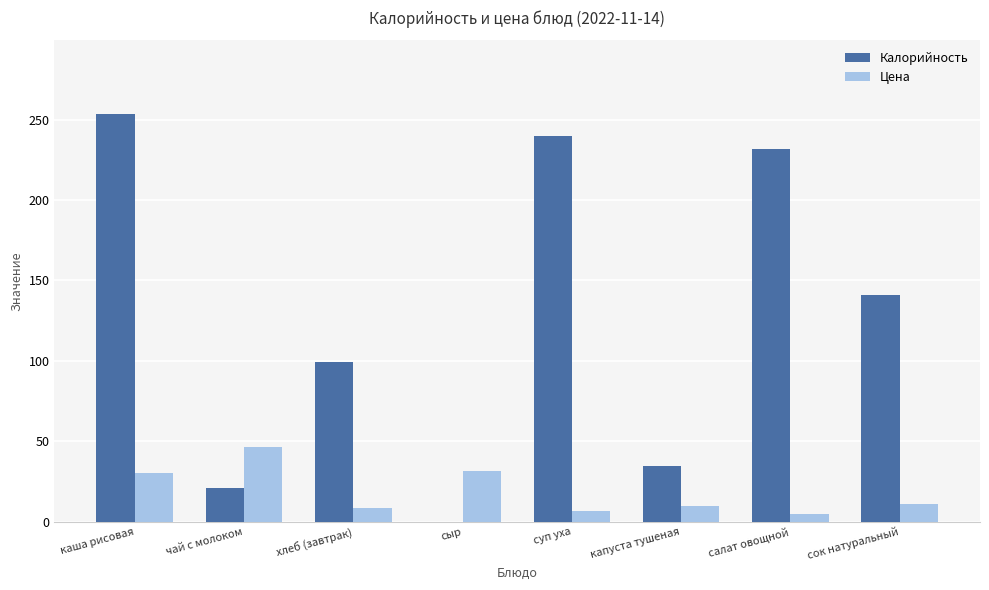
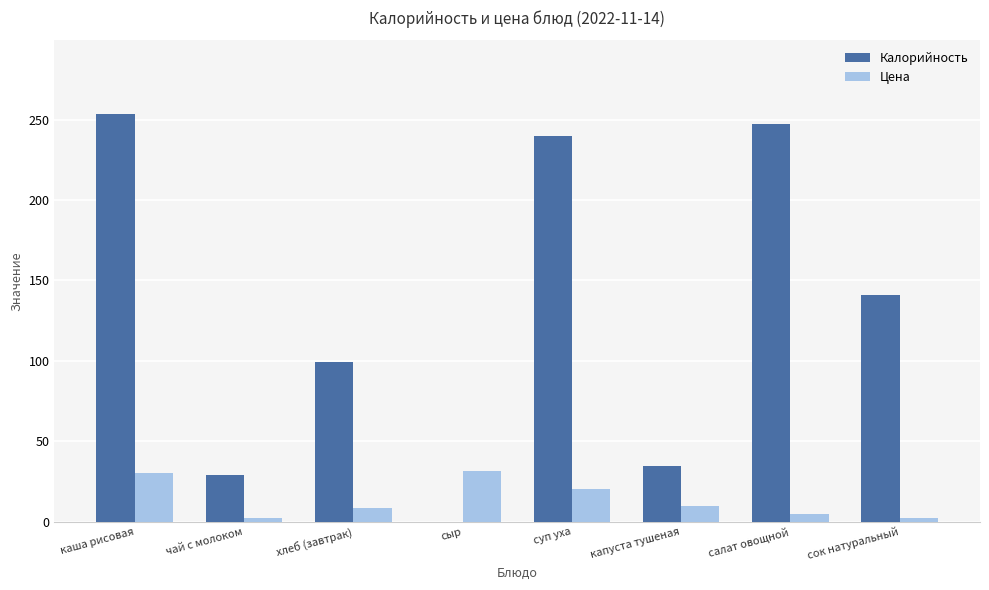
Калорийность, чай с молоком: 21 -> 29
Цена, чай с молоком: 47 -> 3
Цена, суп уха: 7 -> 20
Калорийность, салат овощной: 232 -> 247
Цена, сок натуральный: 11 -> 3
